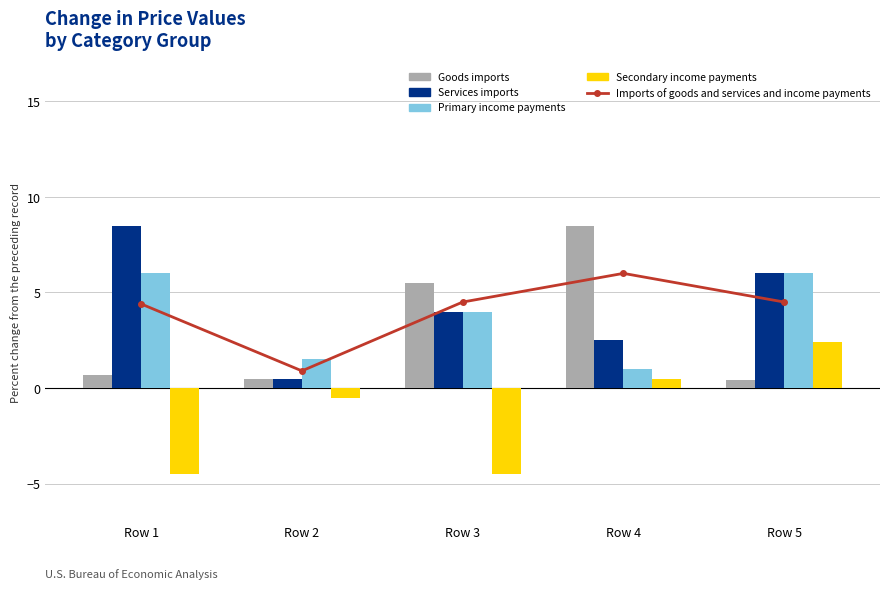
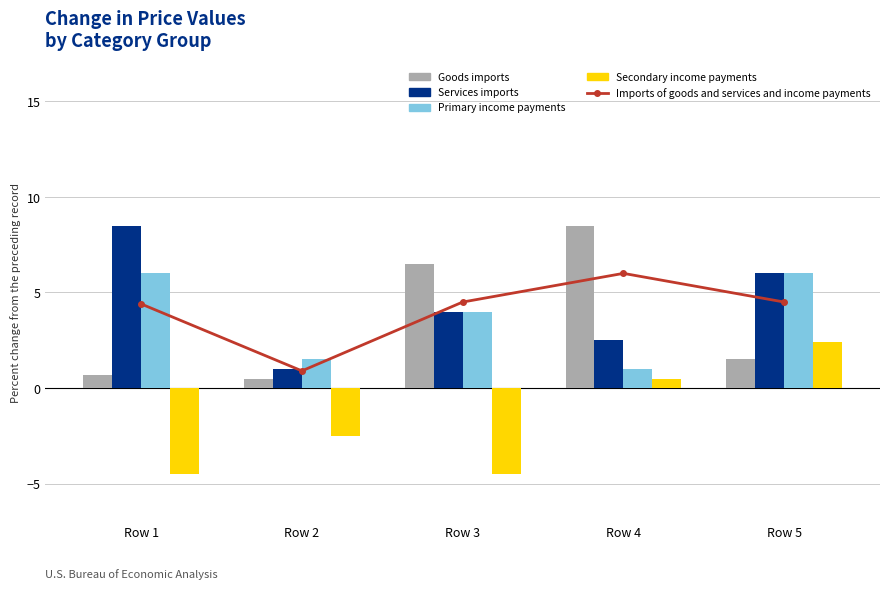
Services imports, Row 2: 0.5 -> 1.0
Secondary income payments, Row 2: -0.5 -> -2.5
Goods imports, Row 3: 5.5 -> 6.5
Goods imports, Row 5: 0.4 -> 1.5
